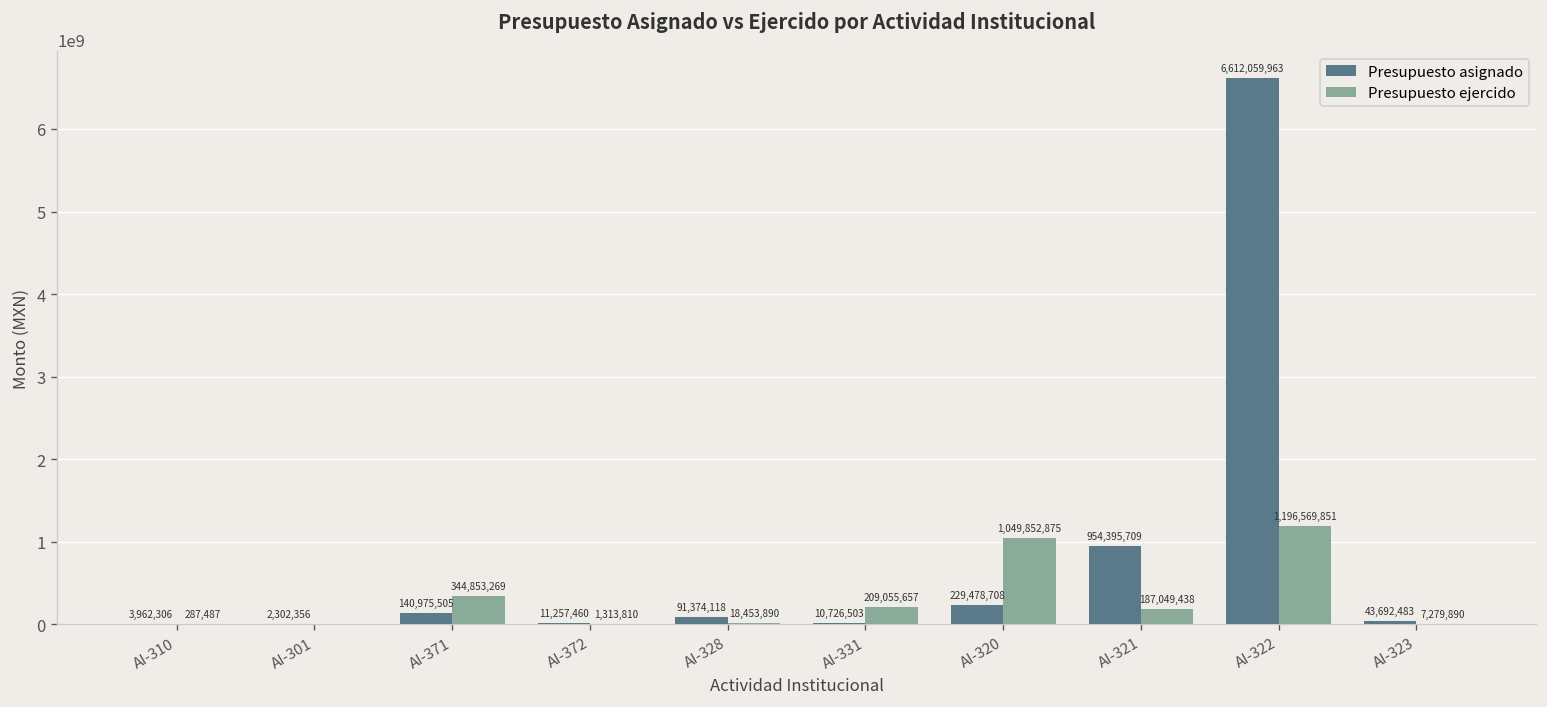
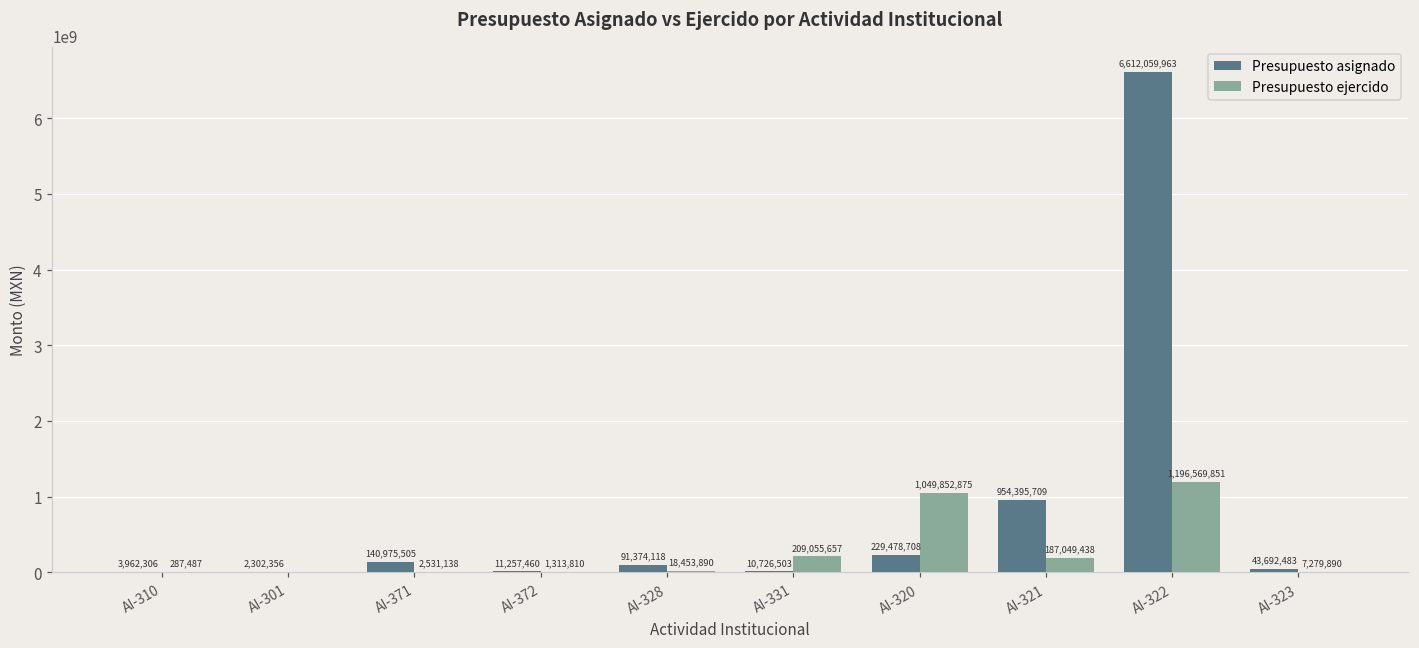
Presupuesto ejercido, AI-371: 344,853,269 -> 2,531,138
